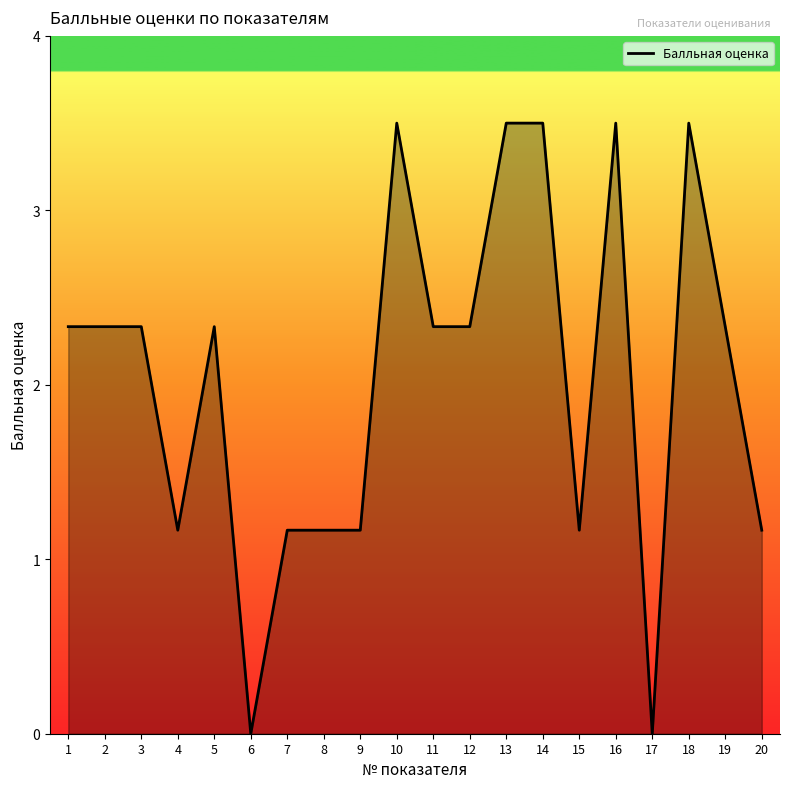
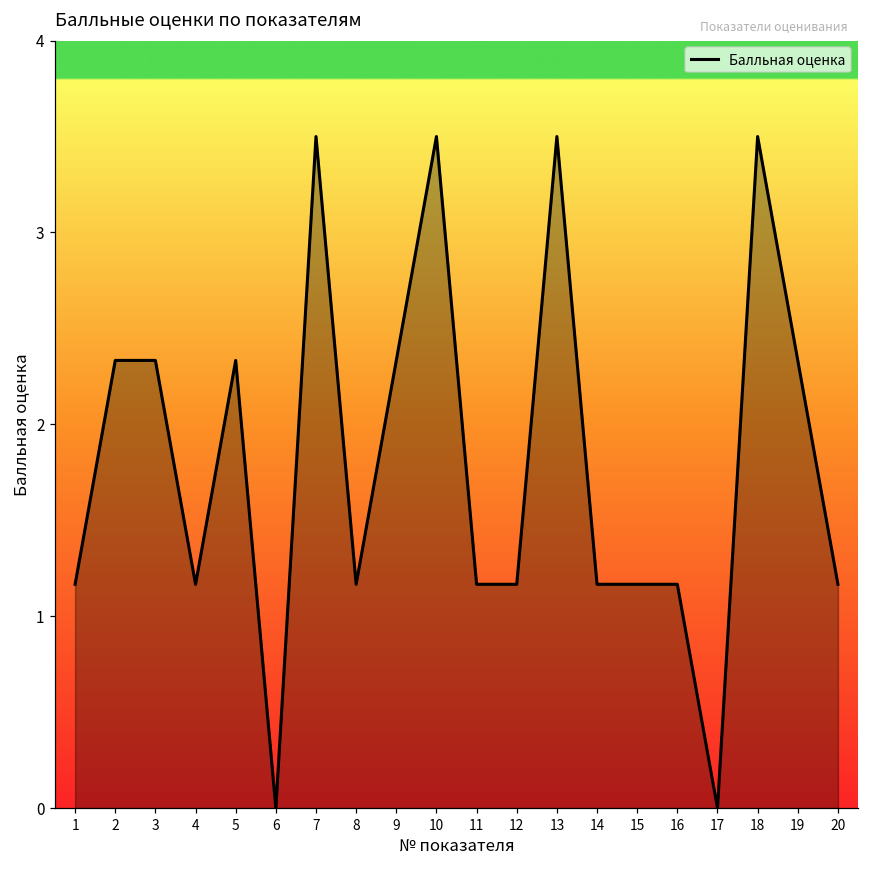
1: 2.33 -> 1.17
7: 1.17 -> 3.50
9: 1.17 -> 2.33
11: 2.33 -> 1.17
12: 2.33 -> 1.17
14: 3.50 -> 1.17
16: 3.50 -> 1.17
